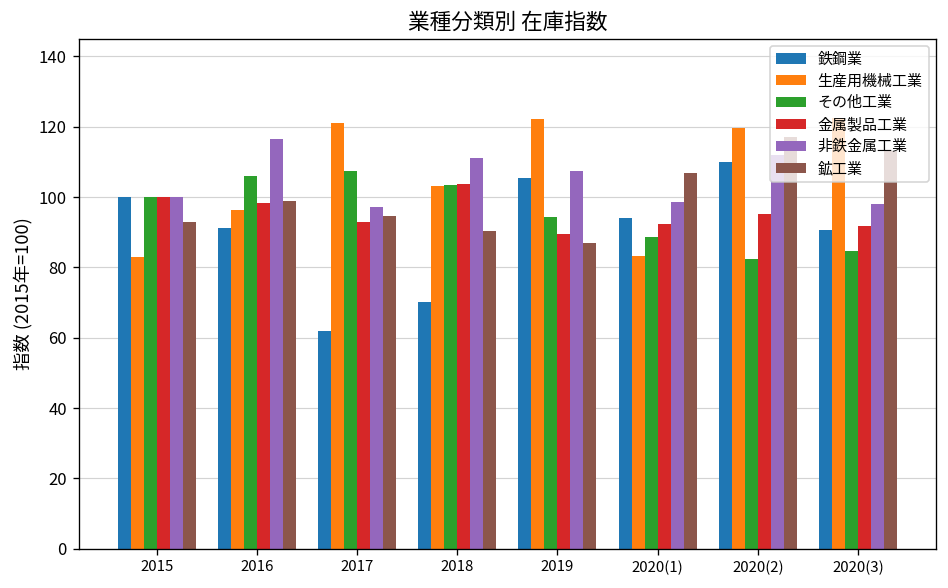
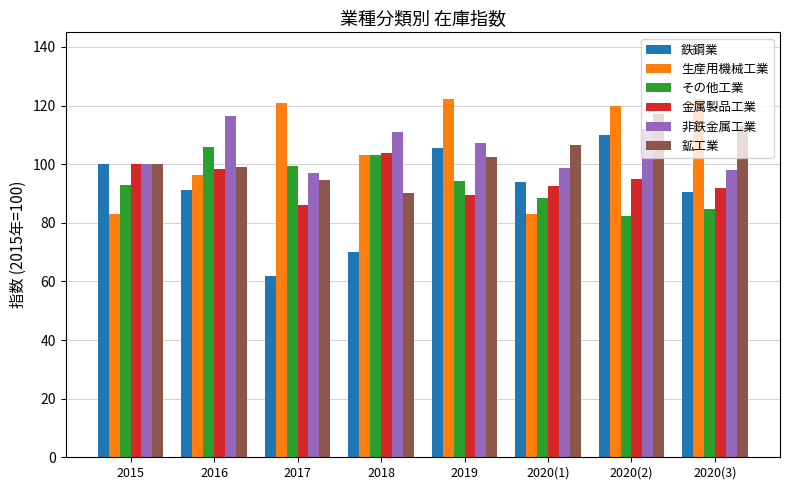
その他工業, 2015: 100 -> 93
鉱工業, 2015: 93 -> 100
その他工業, 2017: 108 -> 99
金属製品工業, 2017: 93 -> 86
鉱工業, 2019: 87 -> 102
